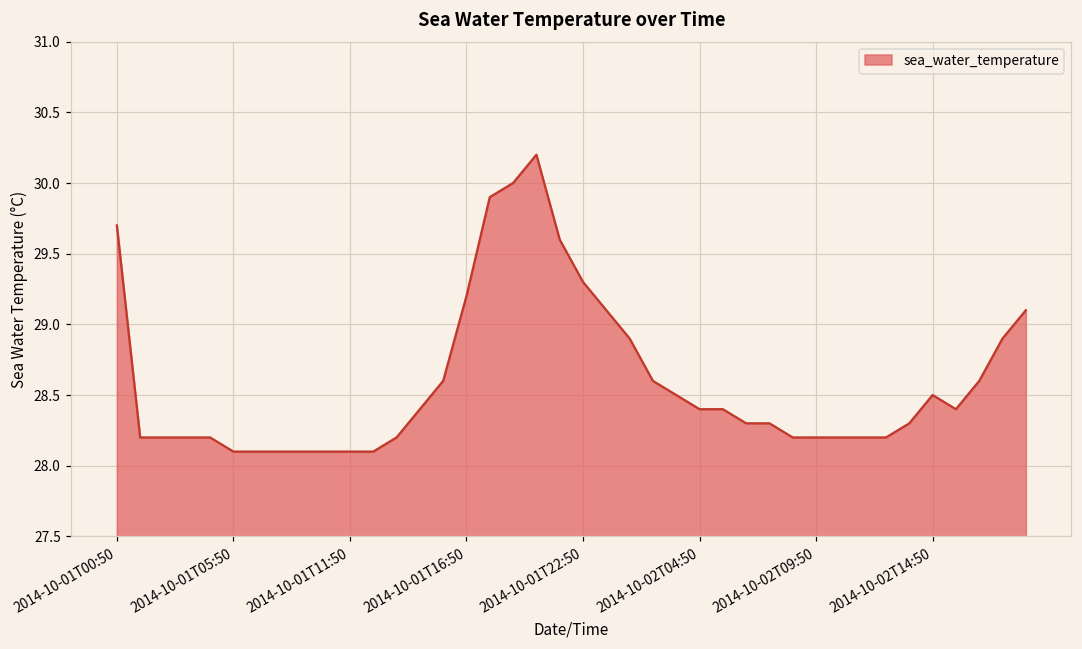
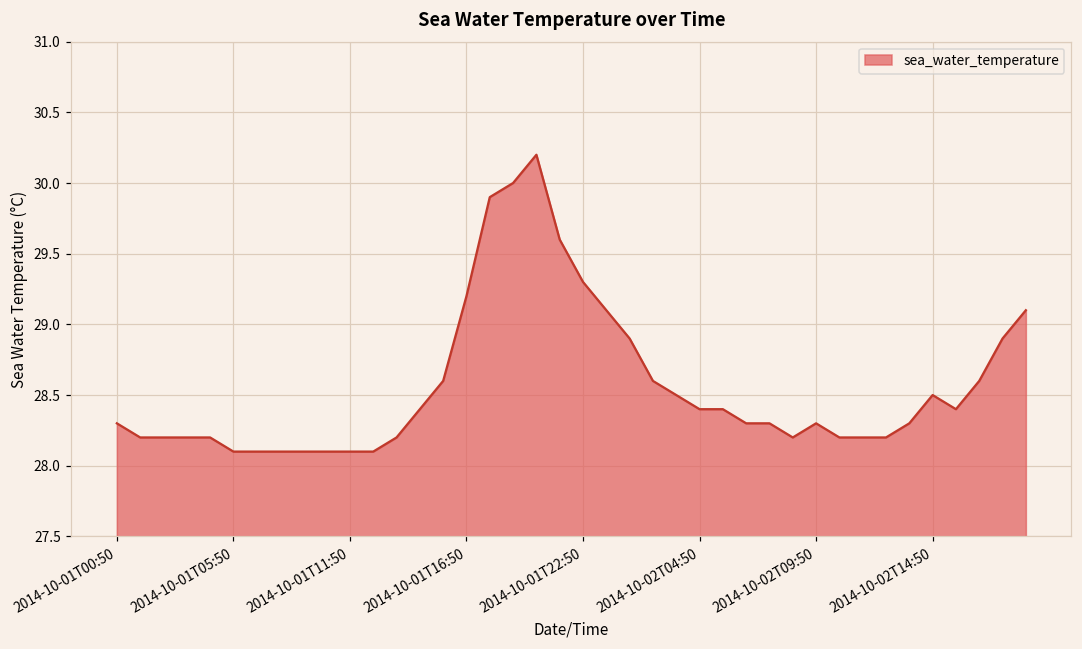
2014-10-01T00:50: 29.7 -> 28.3
2014-10-02T09:50: 28.2 -> 28.3
